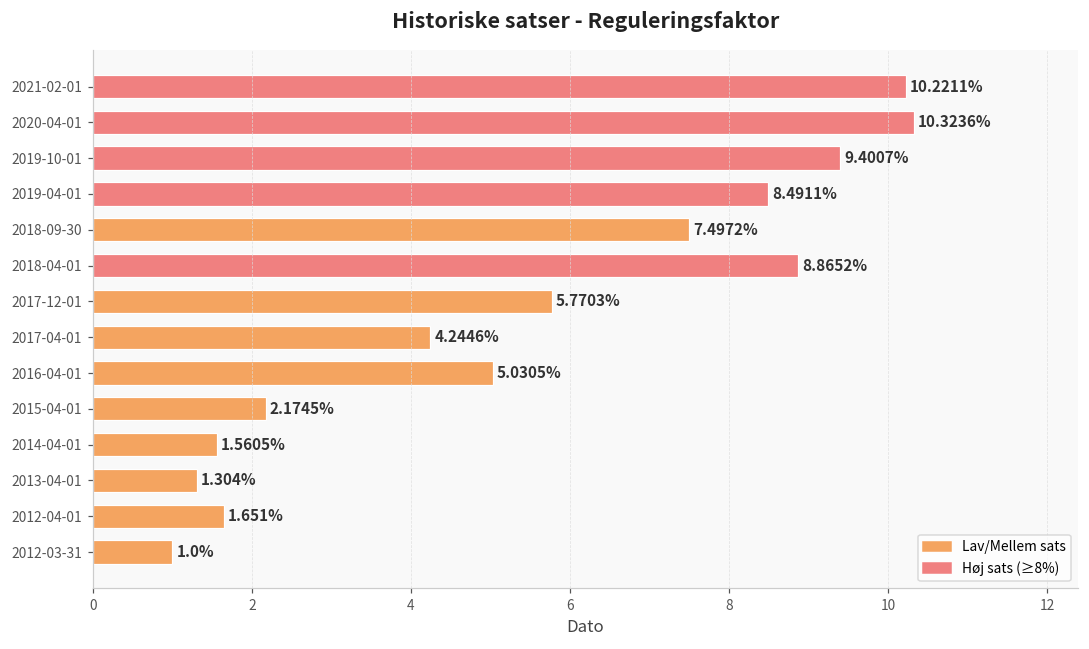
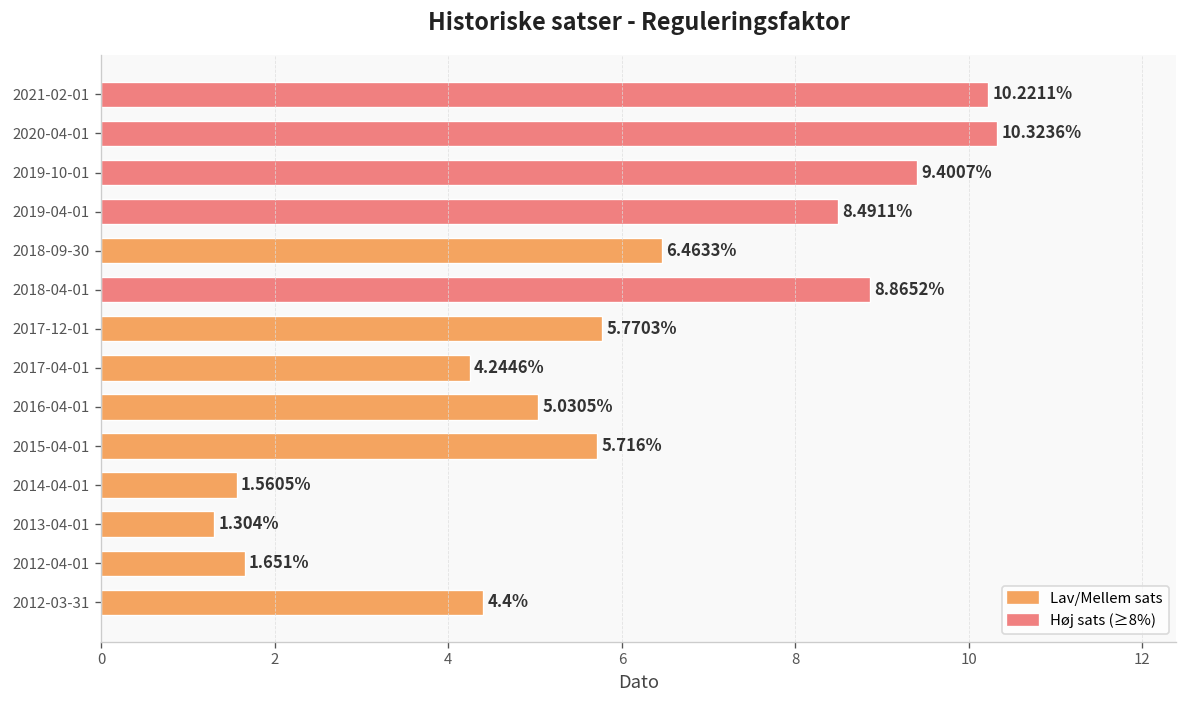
2018-09-30: 7.4972% -> 6.4633%
2015-04-01: 2.1745% -> 5.716%
2012-03-31: 1.0% -> 4.4%
